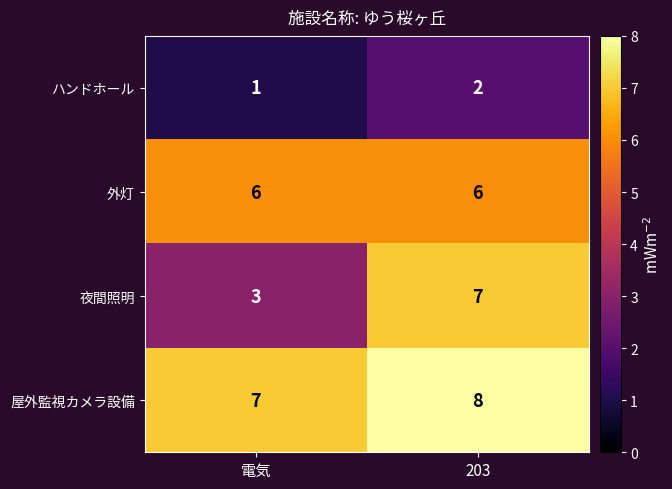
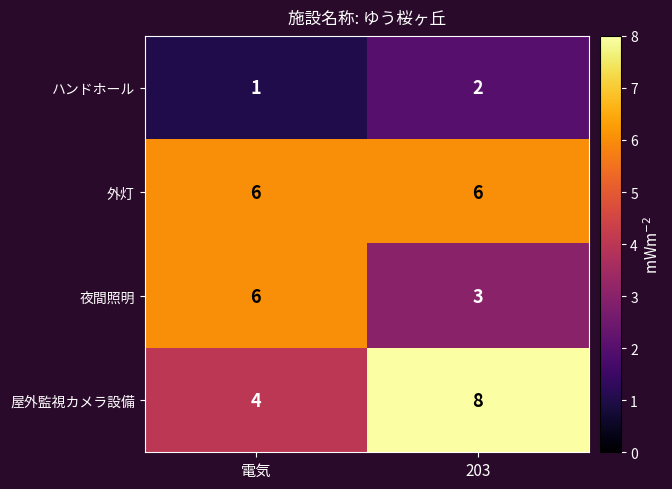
夜間照明, 電気: 3 -> 6
夜間照明, 203: 7 -> 3
屋外監視カメラ設備, 電気: 7 -> 4
